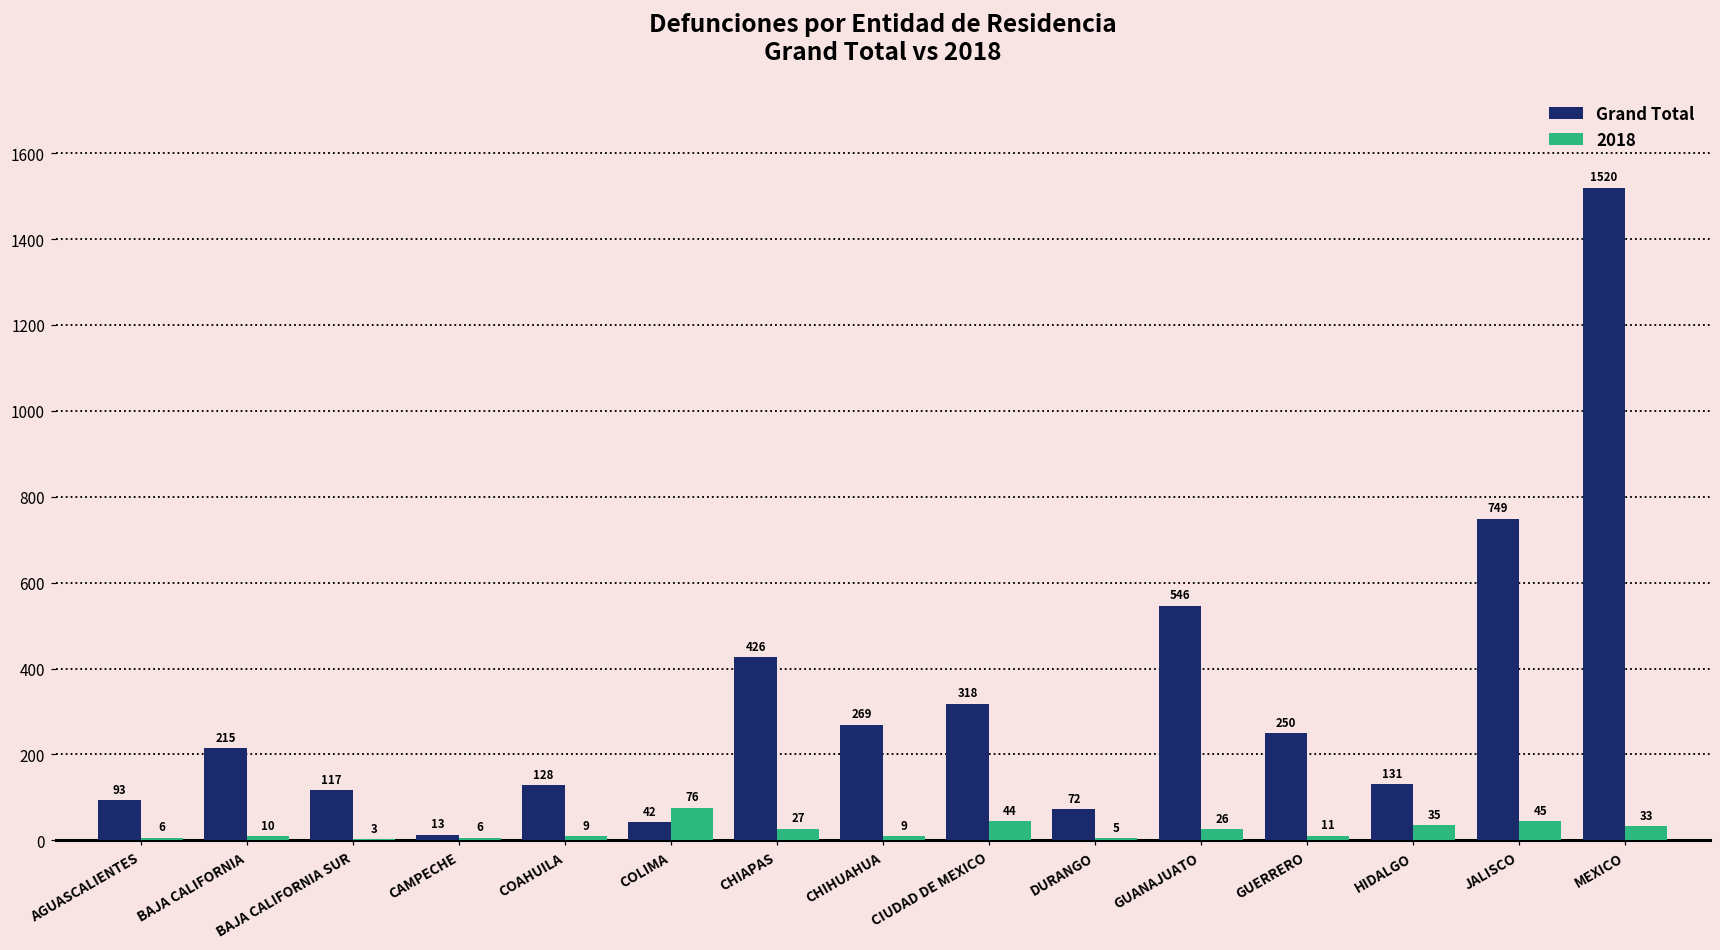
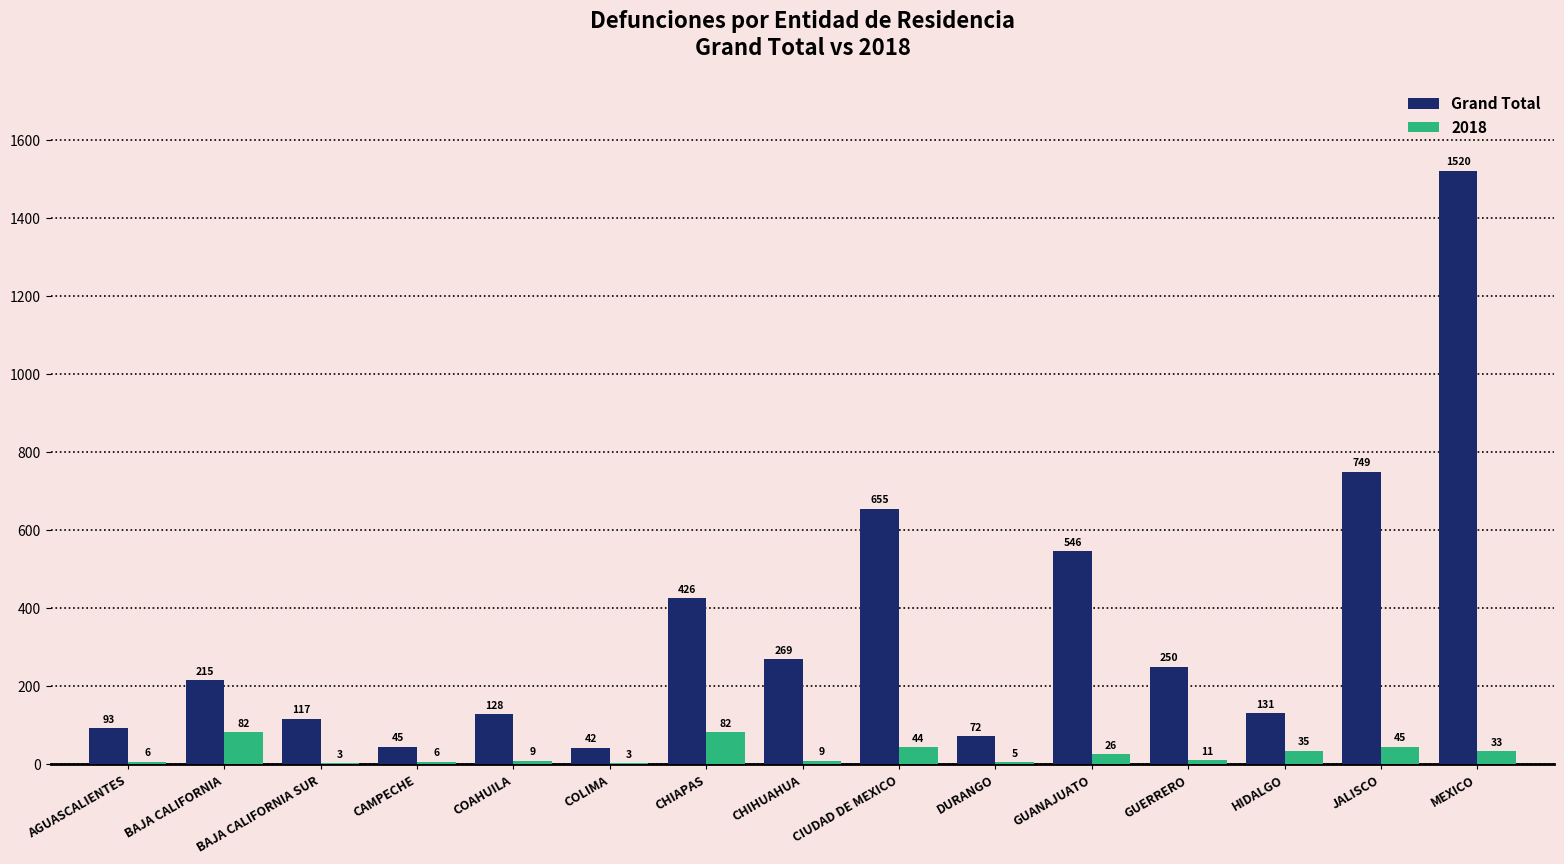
2018, BAJA CALIFORNIA: 10 -> 82
Grand Total, CAMPECHE: 13 -> 45
2018, COLIMA: 76 -> 3
2018, CHIAPAS: 27 -> 82
Grand Total, CIUDAD DE MEXICO: 318 -> 655
